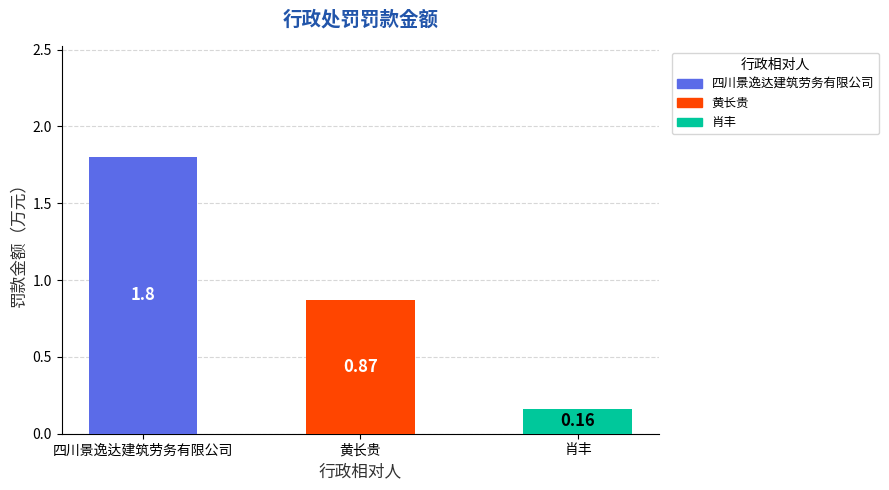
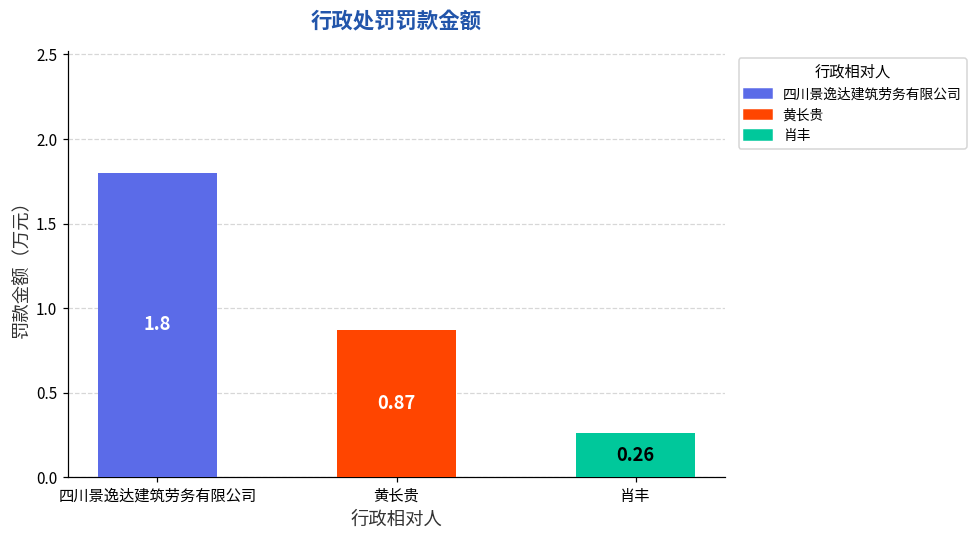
肖丰: 0.16 -> 0.26
